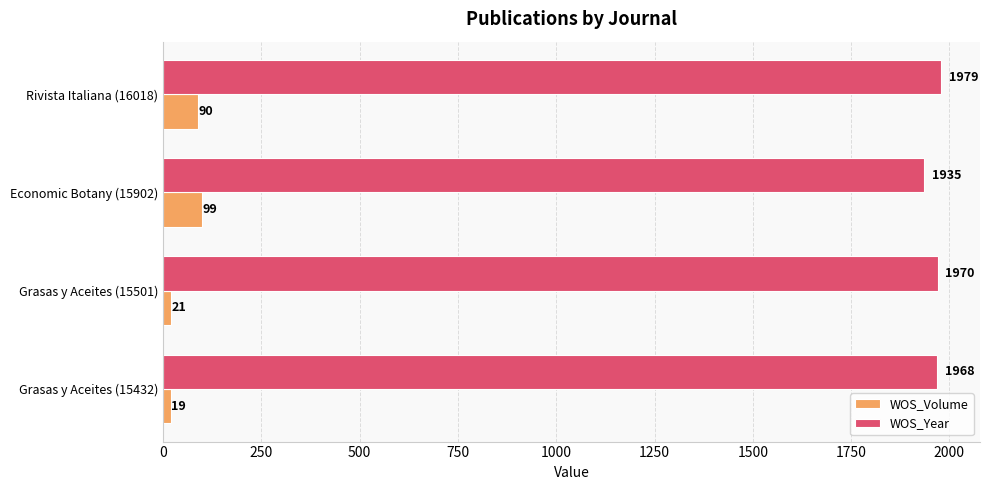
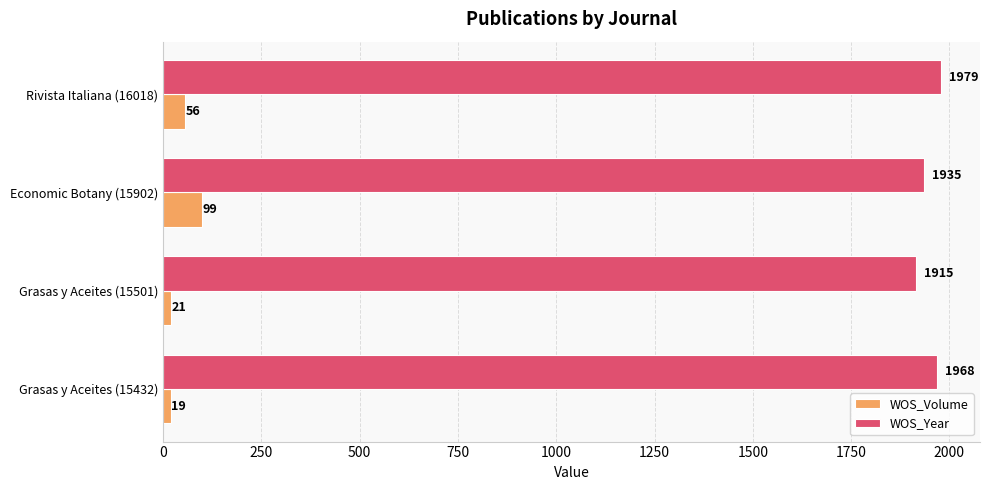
WOS_Volume, Rivista Italiana (16018): 90 -> 56
WOS_Year, Grasas y Aceites (15501): 1970 -> 1915
